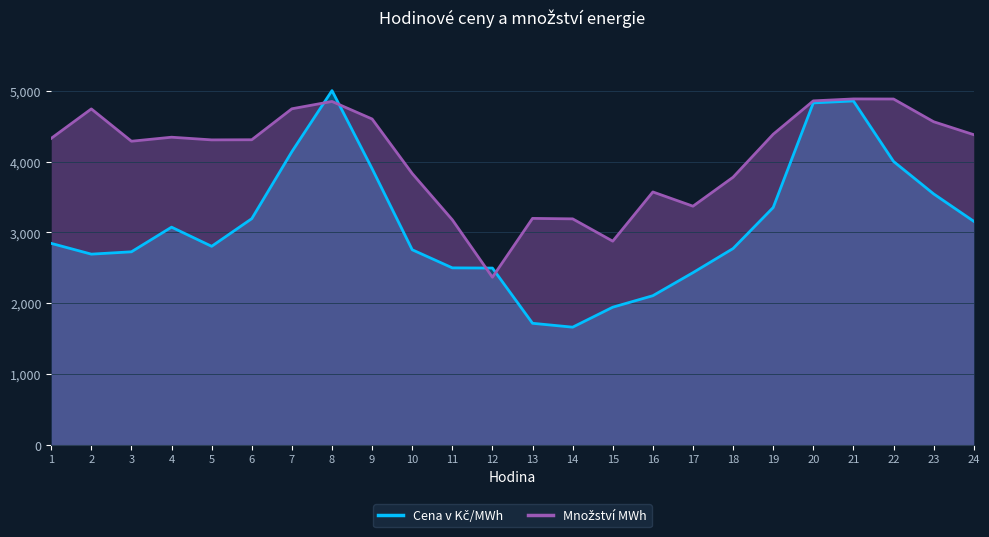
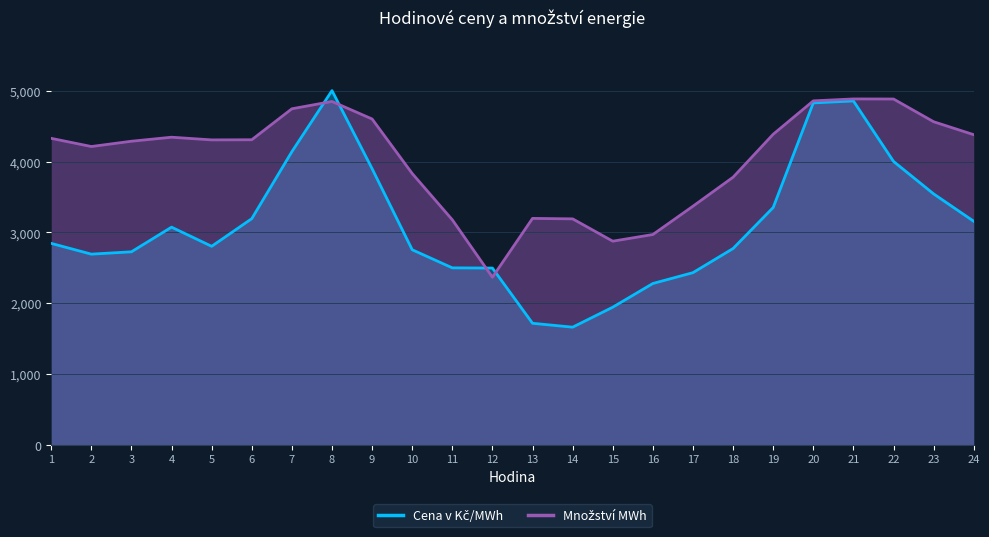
Množství MWh, 2: 4,700 -> 4,200
Cena v Kč/MWh, 16: 2,100 -> 2,300
Množství MWh, 16: 3,600 -> 3,000
